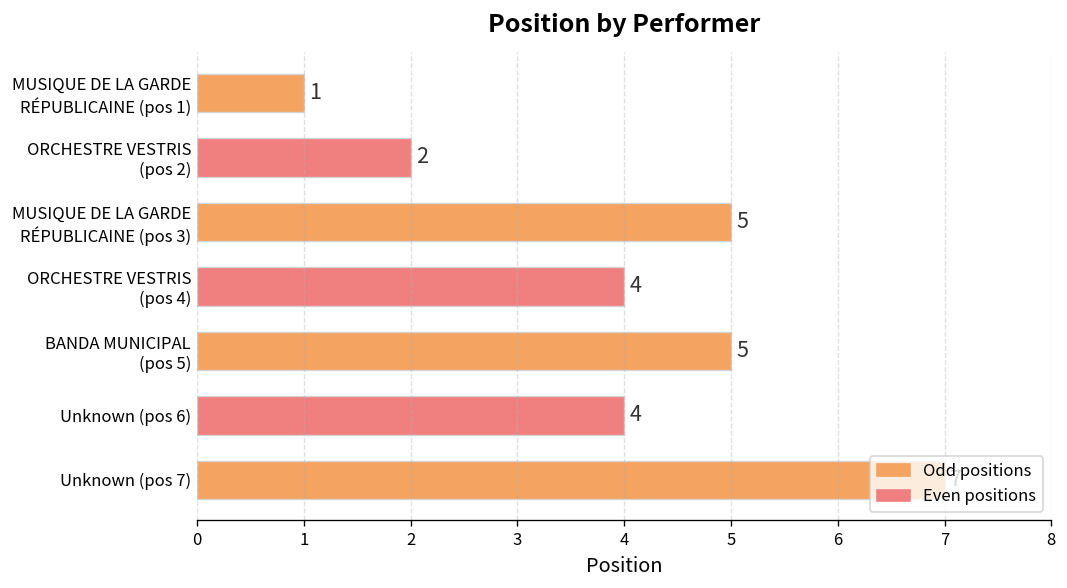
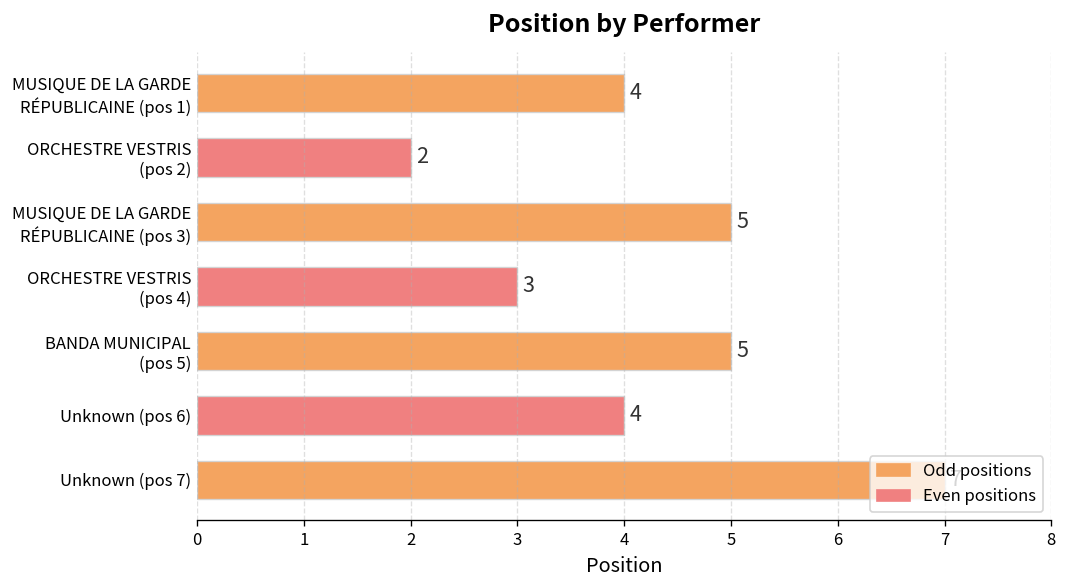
MUSIQUE DE LA GARDE RÉPUBLICAINE (pos 1): 1 -> 4
ORCHESTRE VESTRIS (pos 4): 4 -> 3
